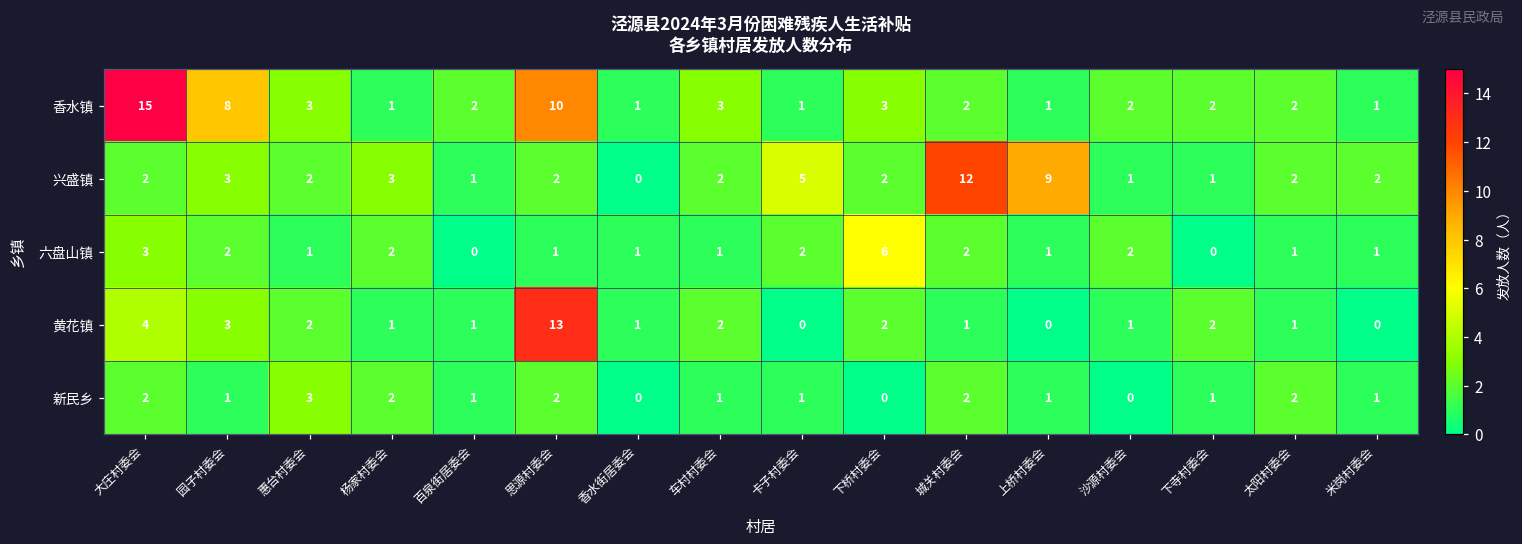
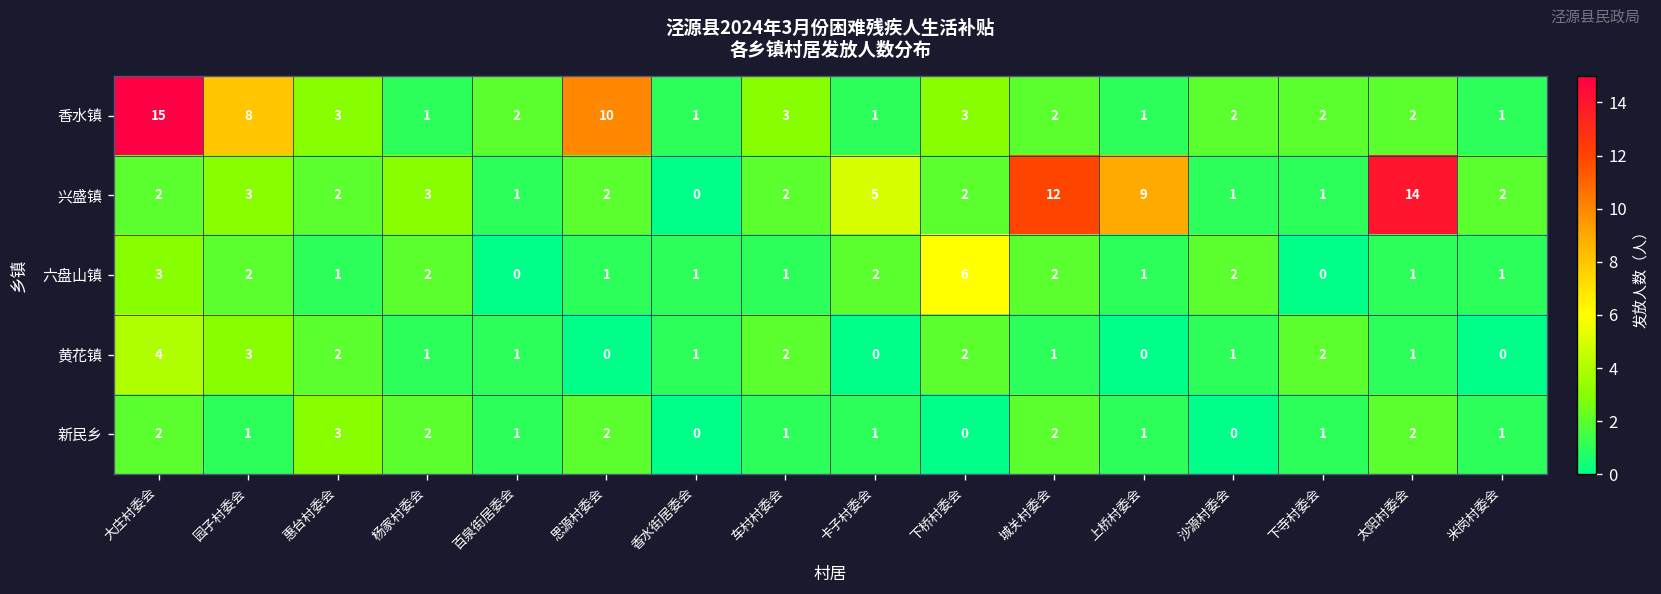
兴盛镇, 太阳村委会: 2 -> 14
黄花镇, 思源村委会: 13 -> 0
